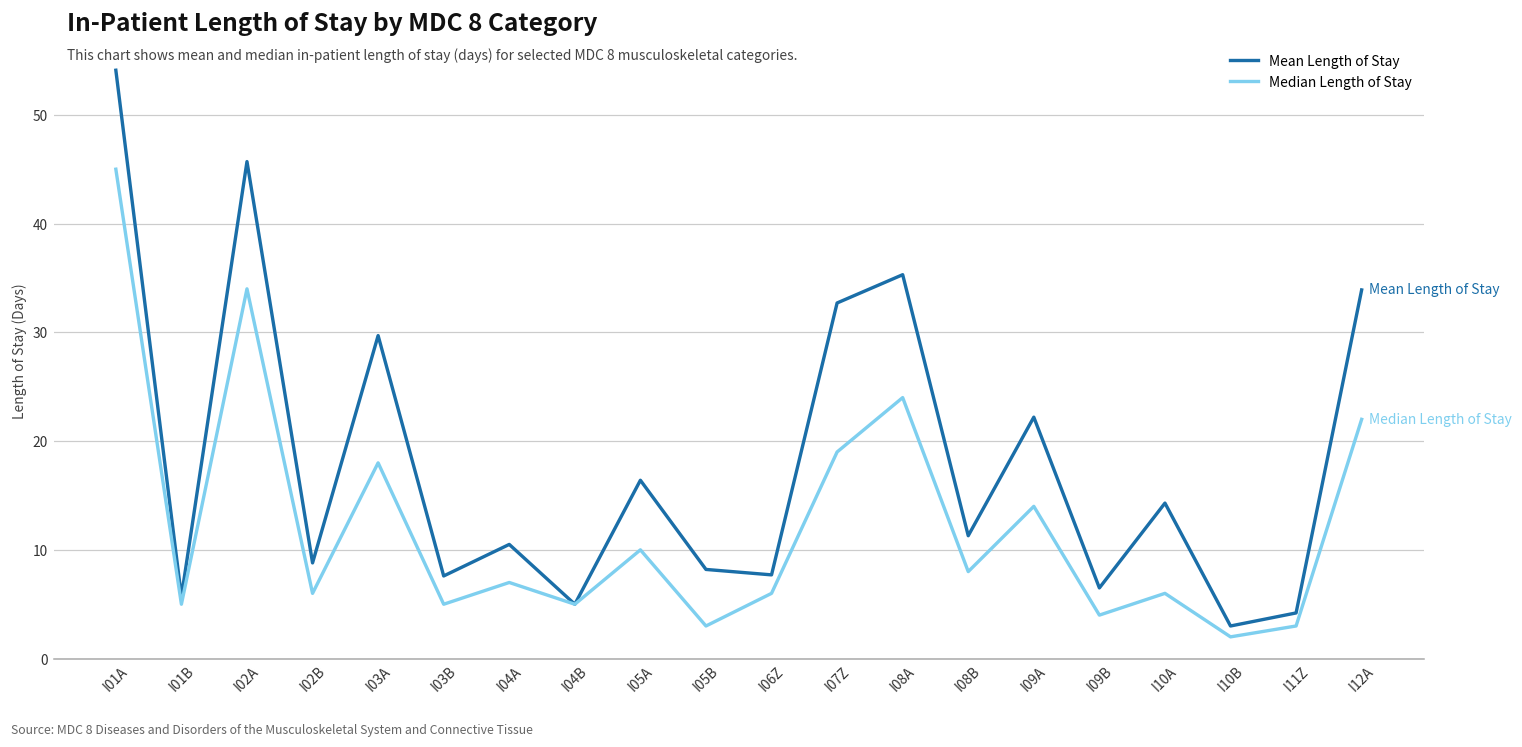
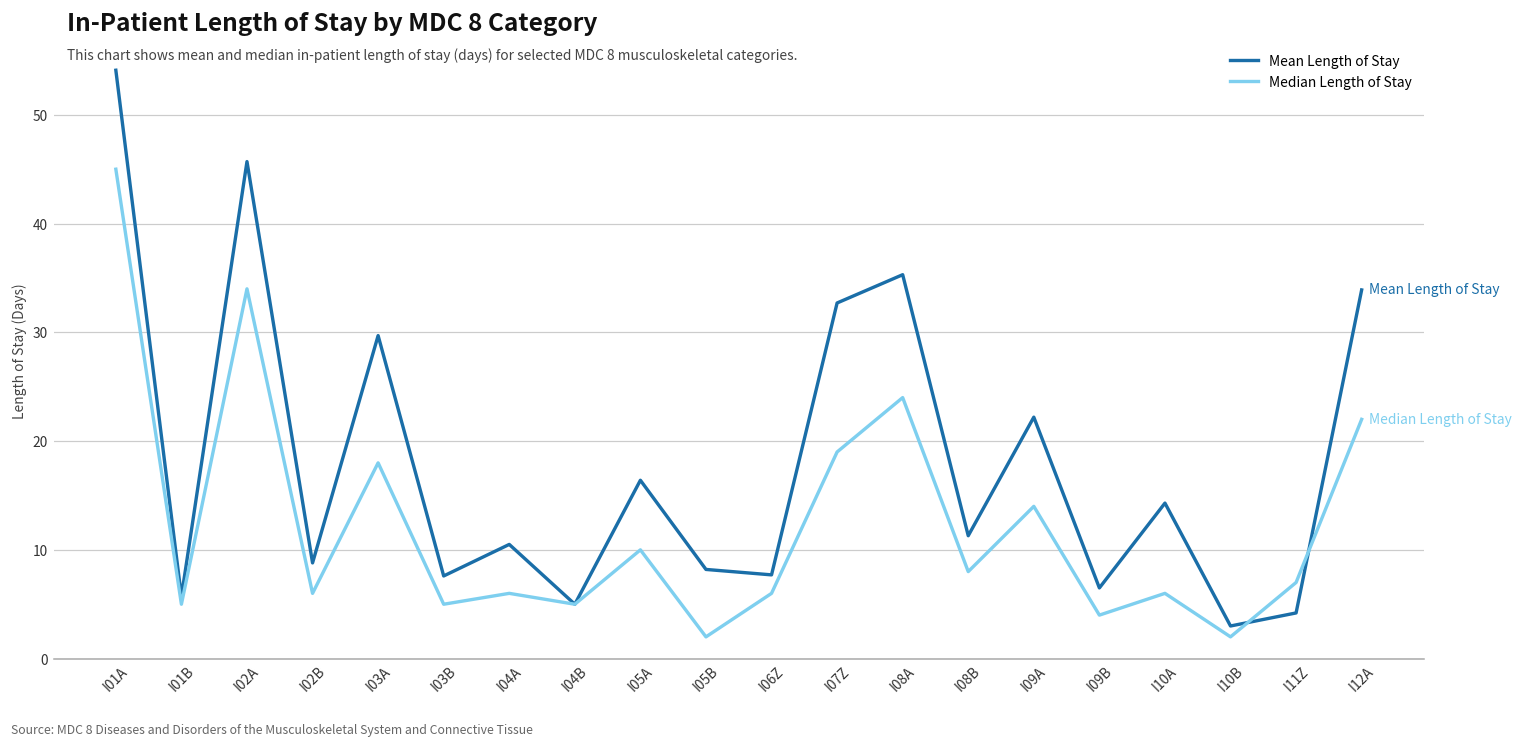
Median Length of Stay, I04A: 7 -> 6
Median Length of Stay, I05B: 3 -> 2
Median Length of Stay, I11Z: 3 -> 7
